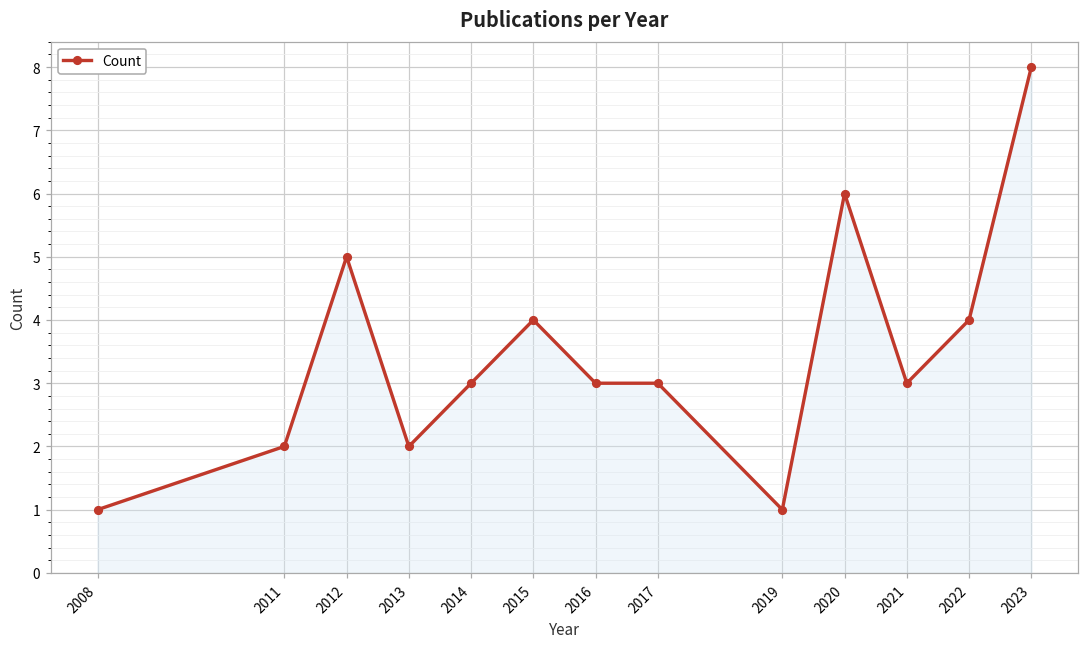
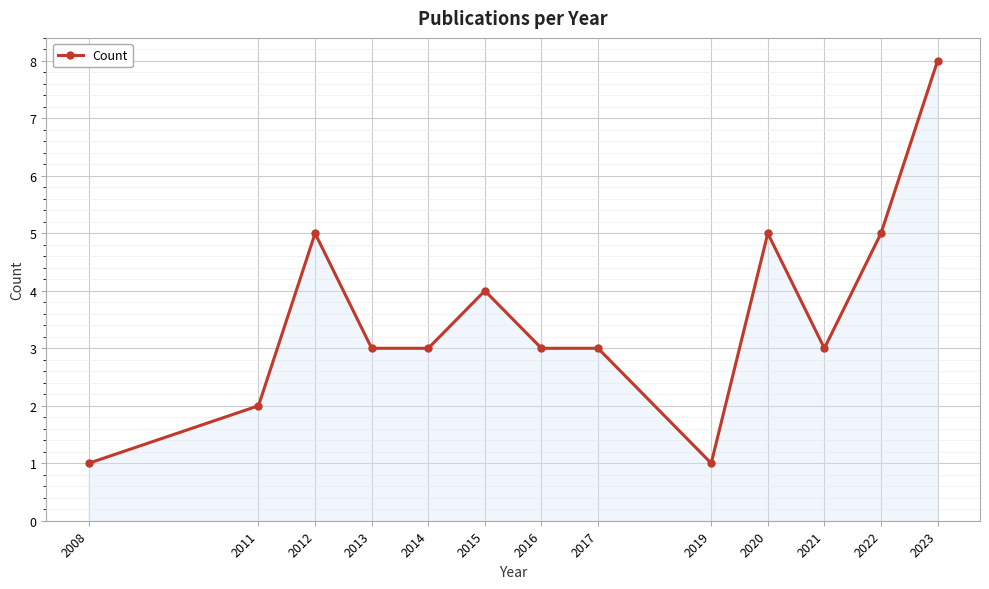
2013: 2 -> 3
2020: 6 -> 5
2022: 4 -> 5
